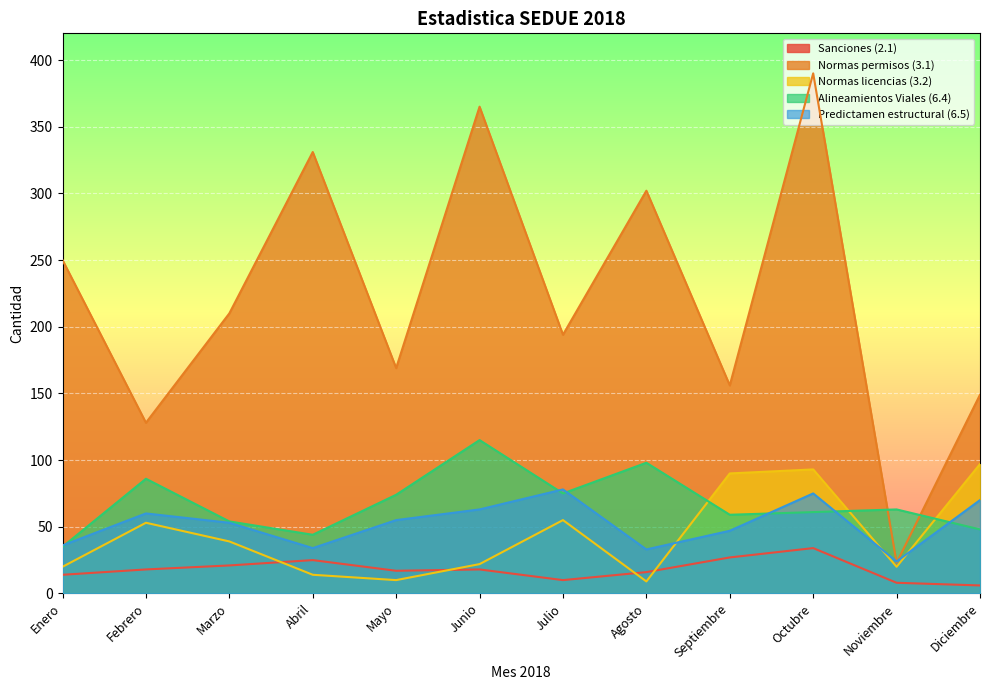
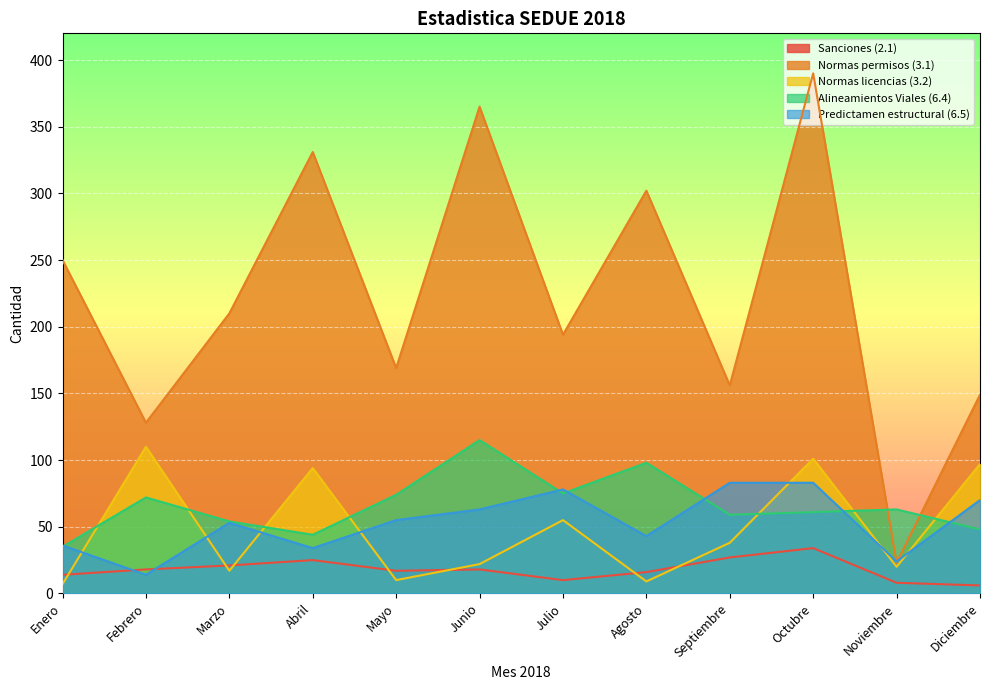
Normas licencias (3.2), Enero: 20 -> 7
Normas licencias (3.2), Febrero: 53 -> 110
Alineamientos Viales (6.4), Febrero: 86 -> 72
Predictamen estructural (6.5), Febrero: 60 -> 14
Normas licencias (3.2), Marzo: 39 -> 17
Normas licencias (3.2), Abril: 14 -> 94
Predictamen estructural (6.5), Agosto: 33 -> 43
Normas licencias (3.2), Septiembre: 90 -> 38
Predictamen estructural (6.5), Septiembre: 47 -> 83
Normas licencias (3.2), Octubre: 93 -> 101
Predictamen estructural (6.5), Octubre: 75 -> 83
